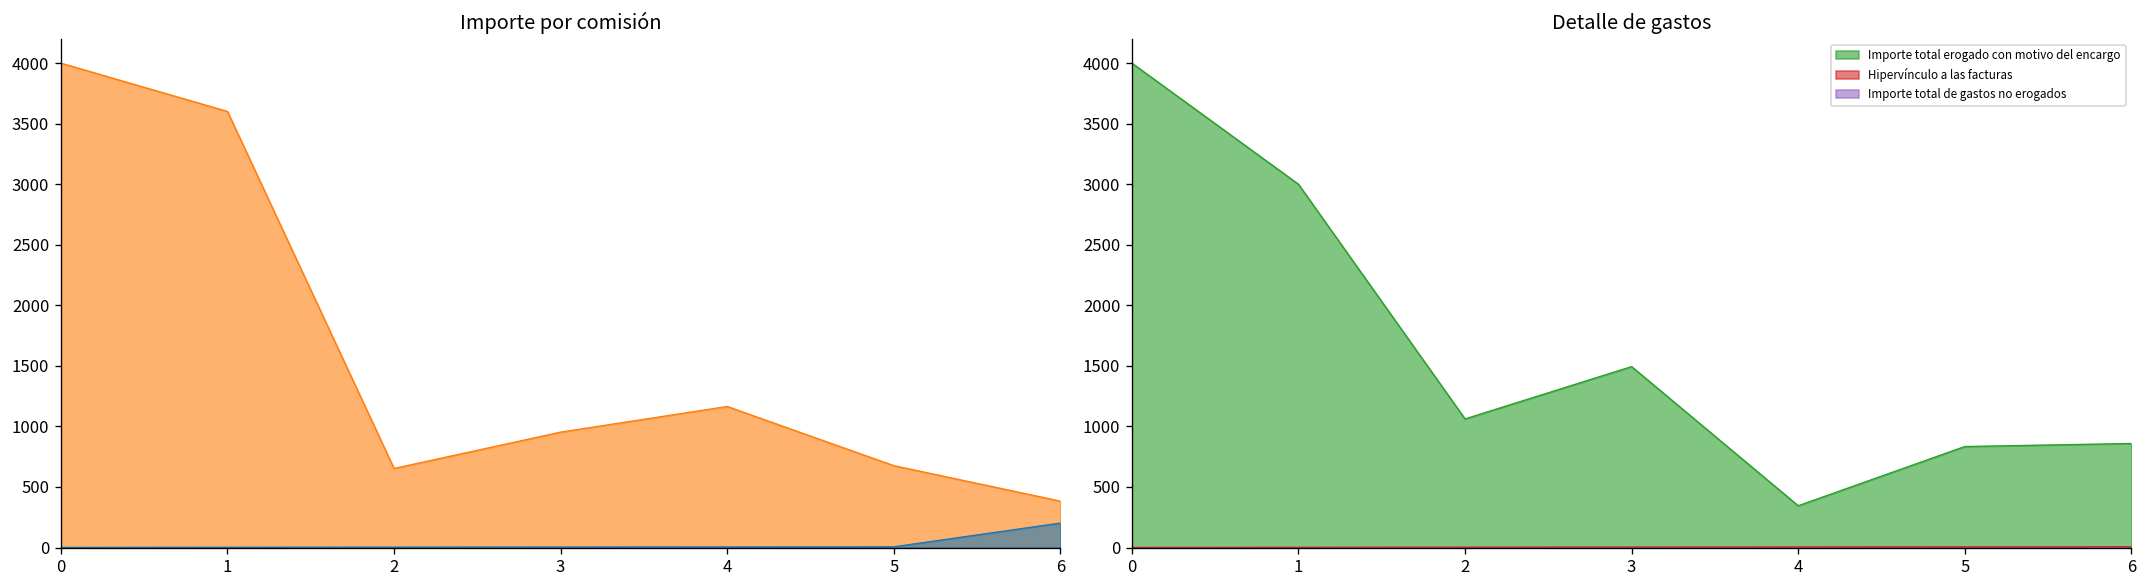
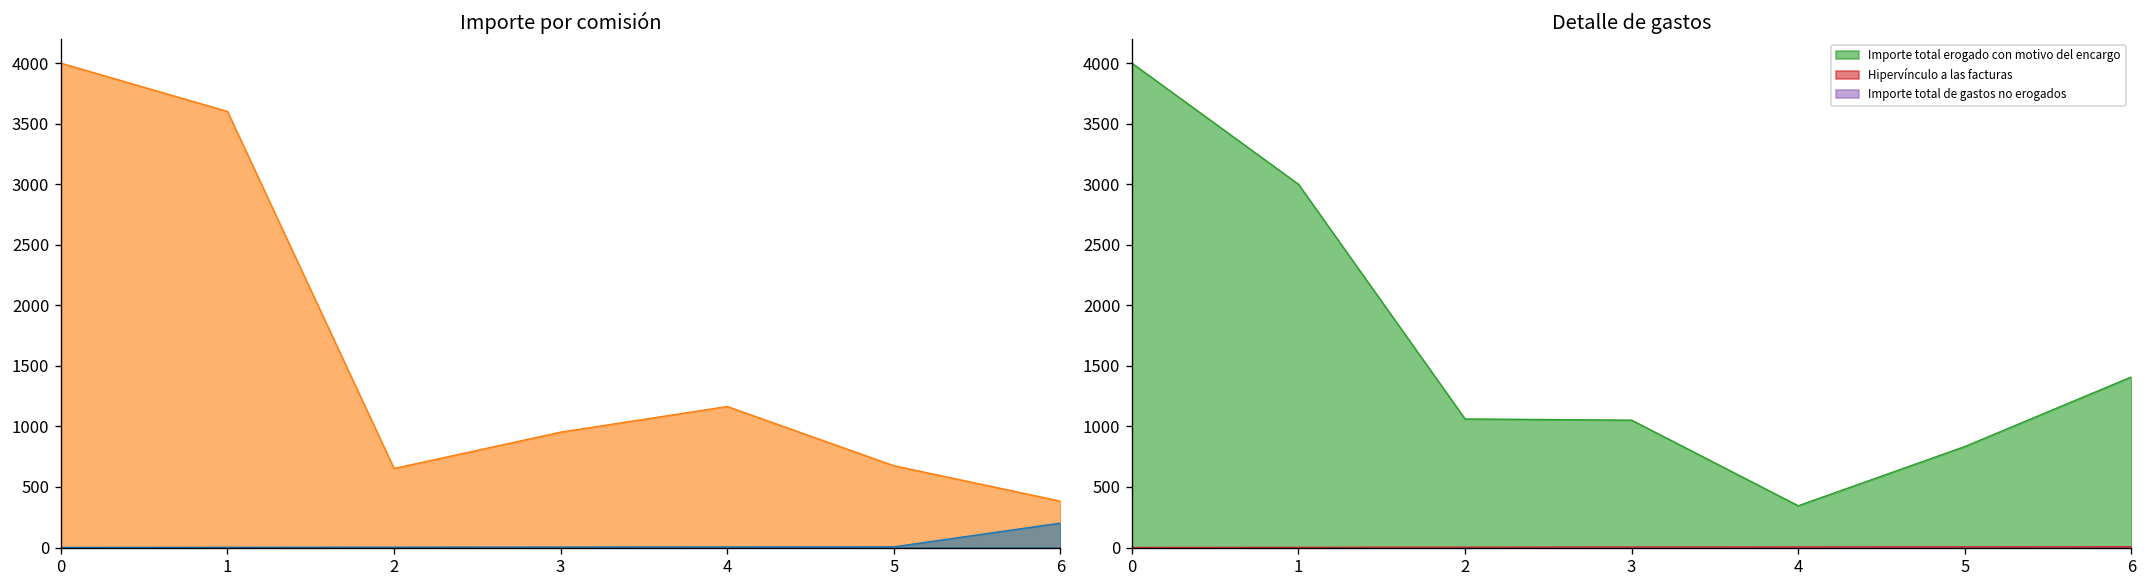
Detalle de gastos, Importe total erogado con motivo del encargo, 3: 1490 -> 1050
Detalle de gastos, Importe total erogado con motivo del encargo, 6: 860 -> 1410
